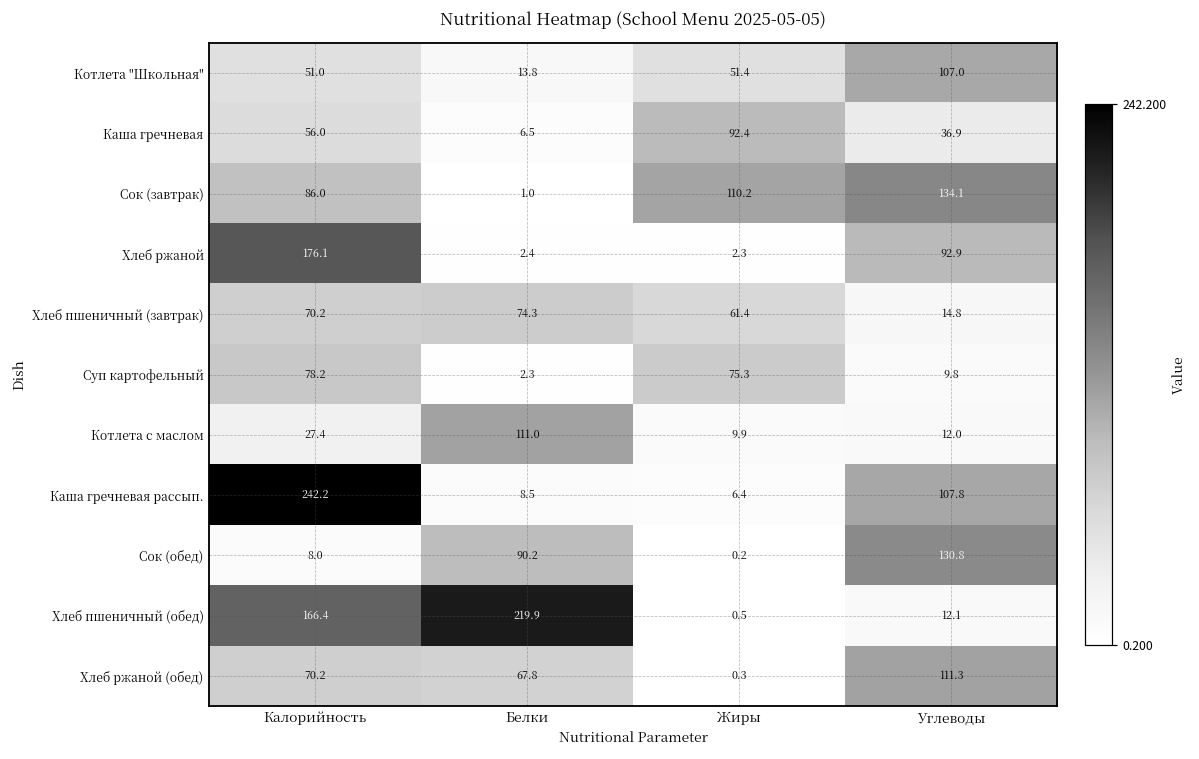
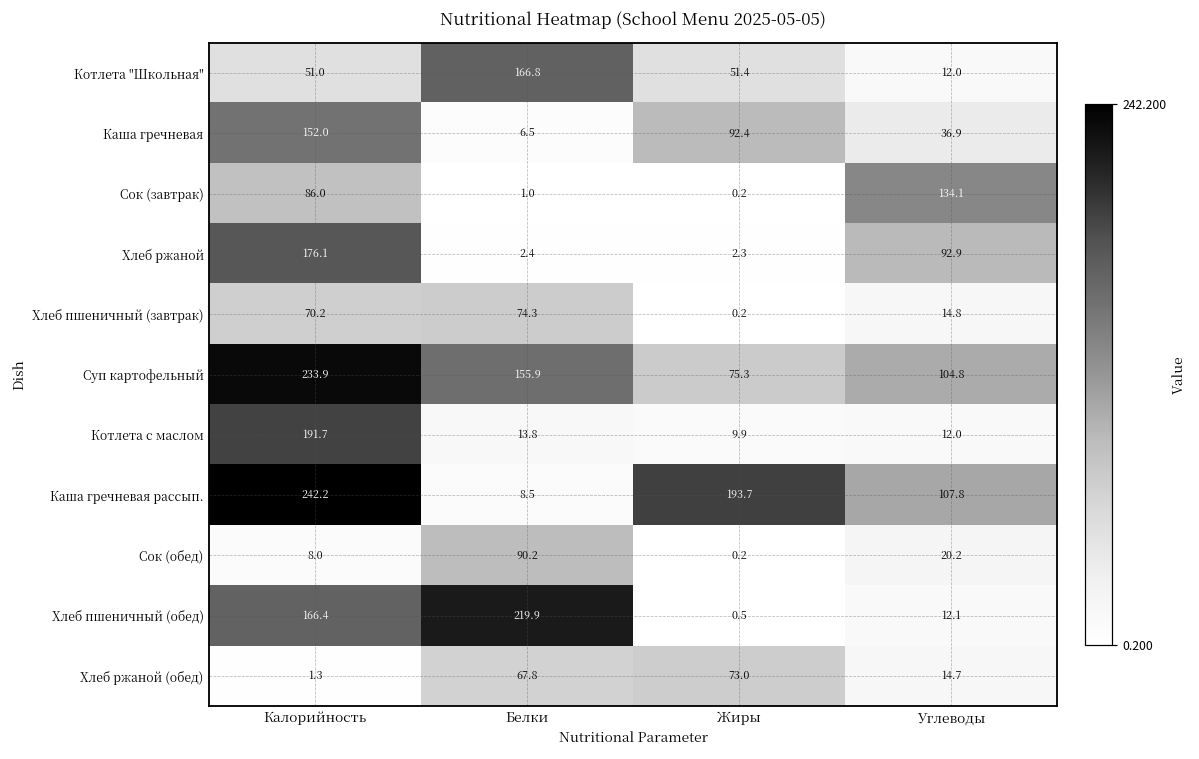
Котлета "Школьная", Белки: 13.8 -> 166.8
Котлета "Школьная", Углеводы: 107.0 -> 12.0
Каша гречневая, Калорийность: 56.0 -> 152.0
Сок (завтрак), Жиры: 110.2 -> 0.2
Хлеб пшеничный (завтрак), Жиры: 61.4 -> 0.2
Суп картофельный, Калорийность: 78.2 -> 233.9
Суп картофельный, Белки: 2.3 -> 155.9
Суп картофельный, Углеводы: 9.8 -> 104.8
Котлета с маслом, Калорийность: 27.4 -> 191.7
Котлета с маслом, Белки: 111.0 -> 13.8
Каша гречневая рассып., Жиры: 6.4 -> 193.7
Сок (обед), Углеводы: 130.8 -> 20.2
Хлеб ржаной (обед), Калорийность: 70.2 -> 1.3
Хлеб ржаной (обед), Жиры: 0.3 -> 73.0
Хлеб ржаной (обед), Углеводы: 111.3 -> 14.7
